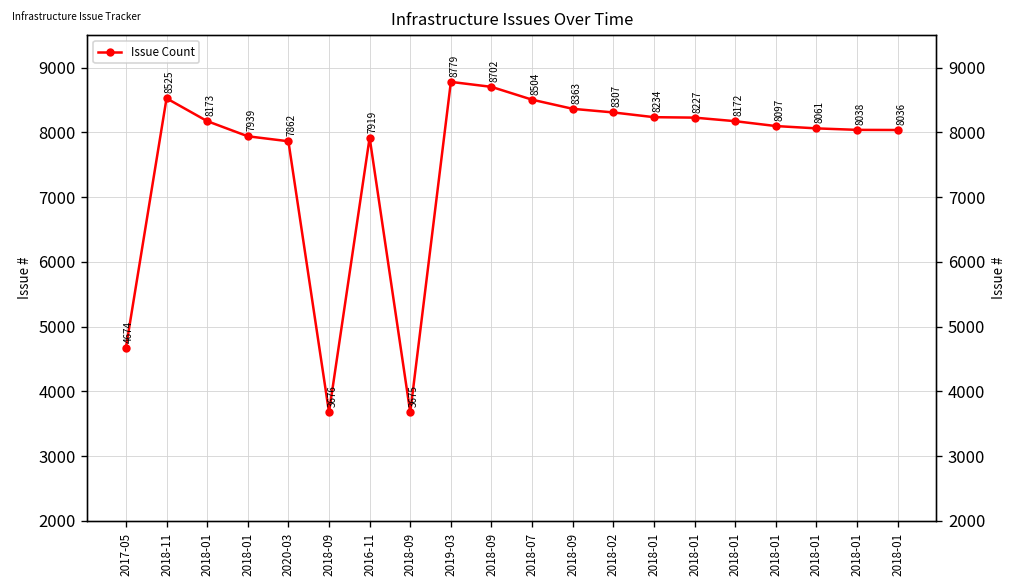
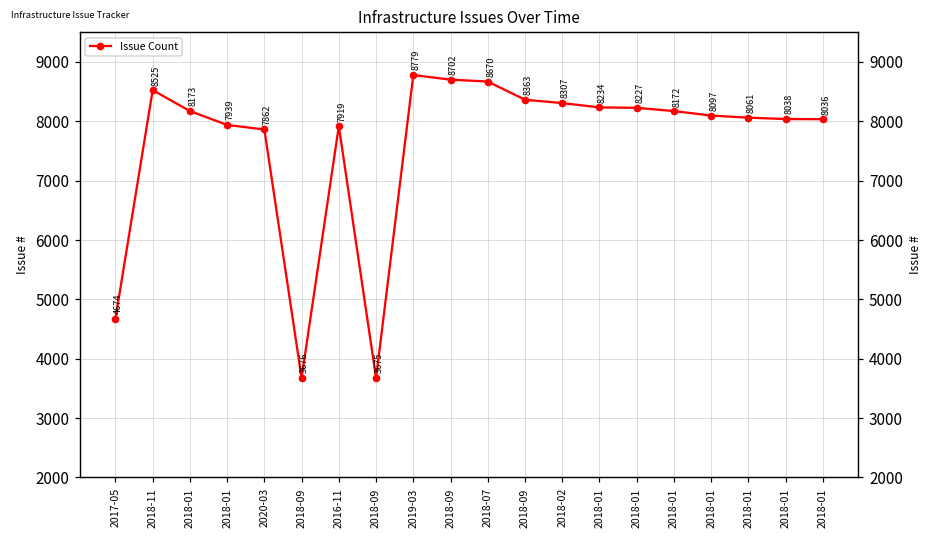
2018-07: 8504 -> 8670
